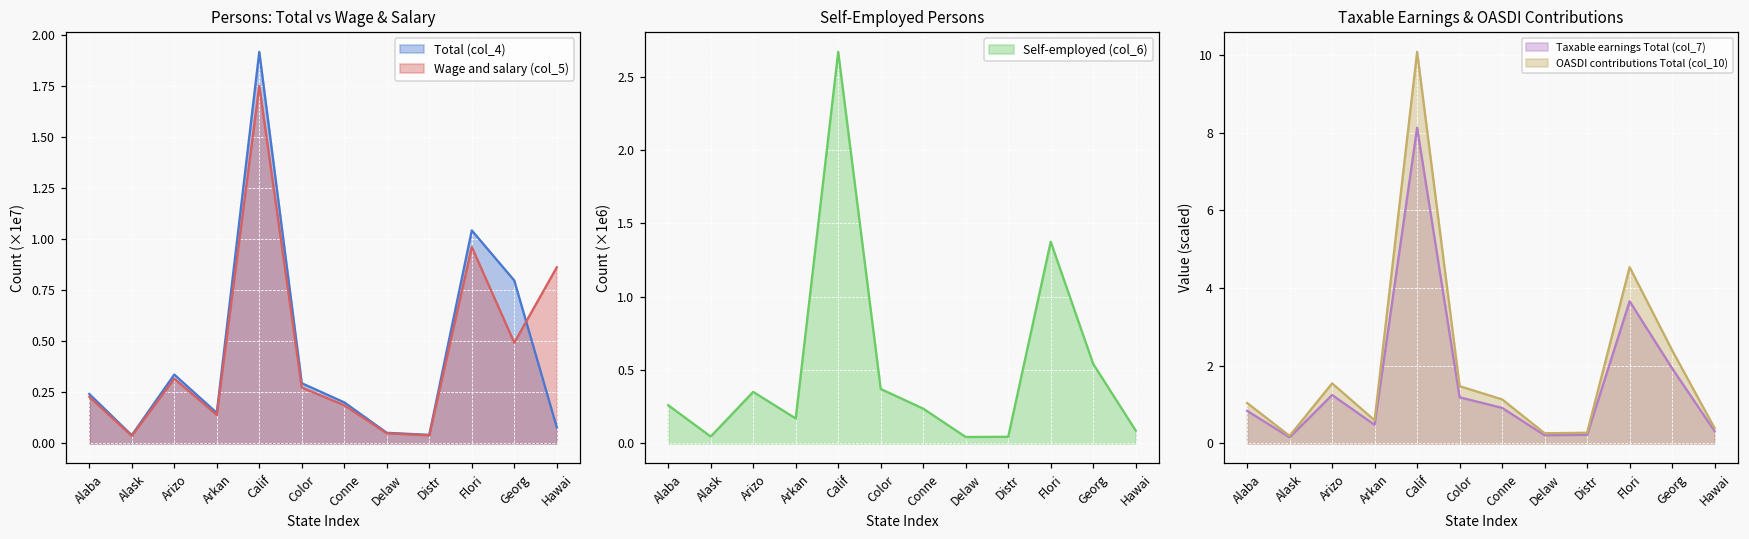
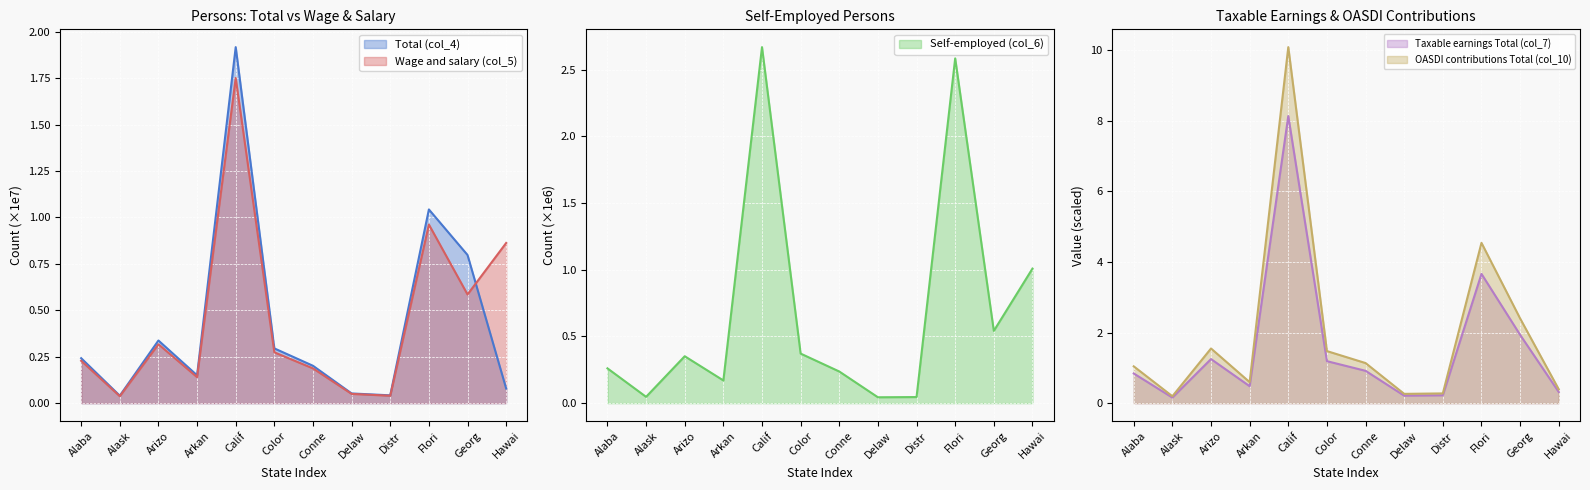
Persons: Total vs Wage & Salary, Wage and salary (col_5), Georg: 0.49 -> 0.59
Self-Employed Persons, Flori: 1.38 -> 2.59
Self-Employed Persons, Hawai: 0.09 -> 1.01
